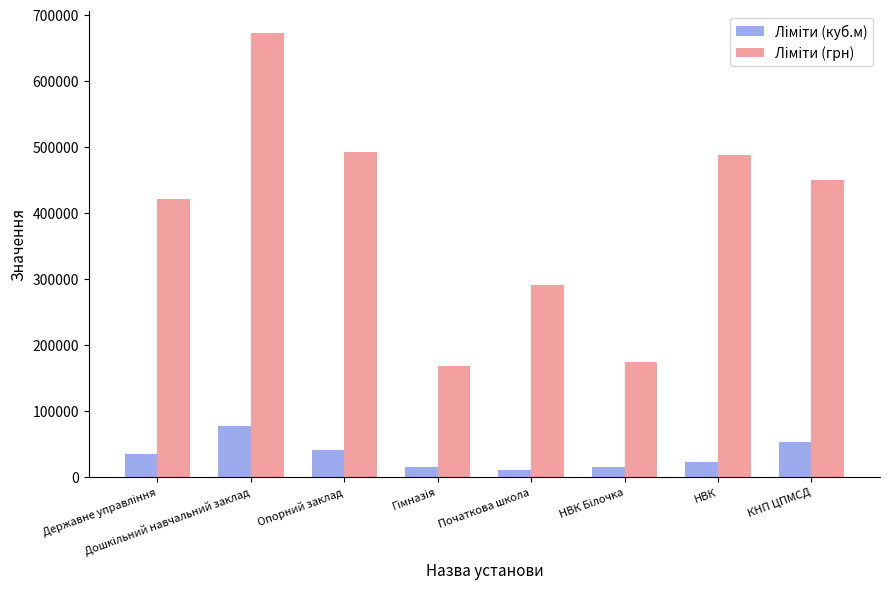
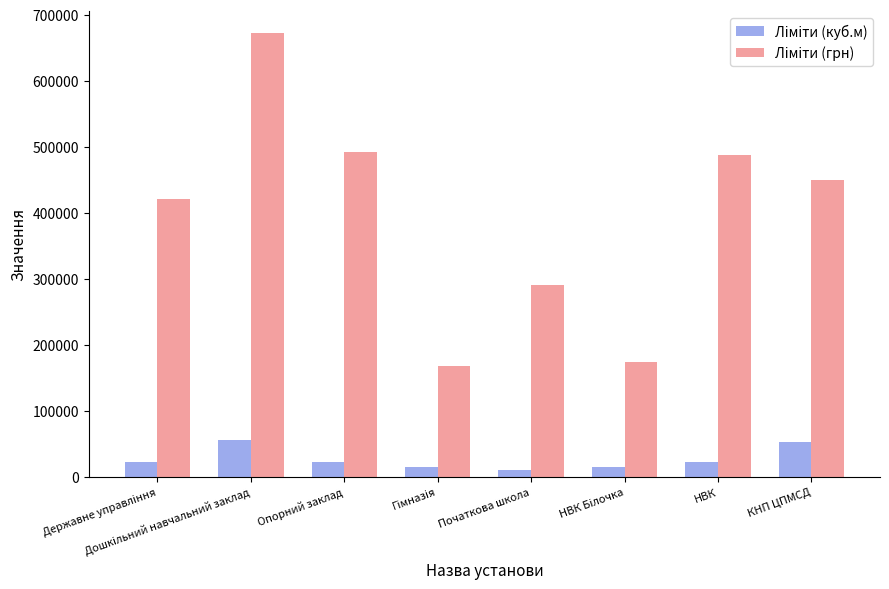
Ліміти (куб.м), Державне управління: 40000 -> 20000
Ліміти (куб.м), Дошкільний навчальний заклад: 80000 -> 60000
Ліміти (куб.м), Опорний заклад: 40000 -> 20000
